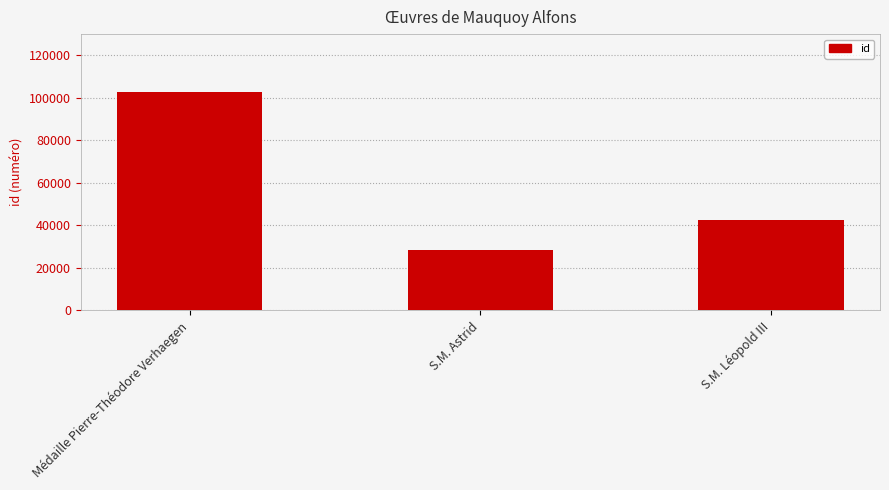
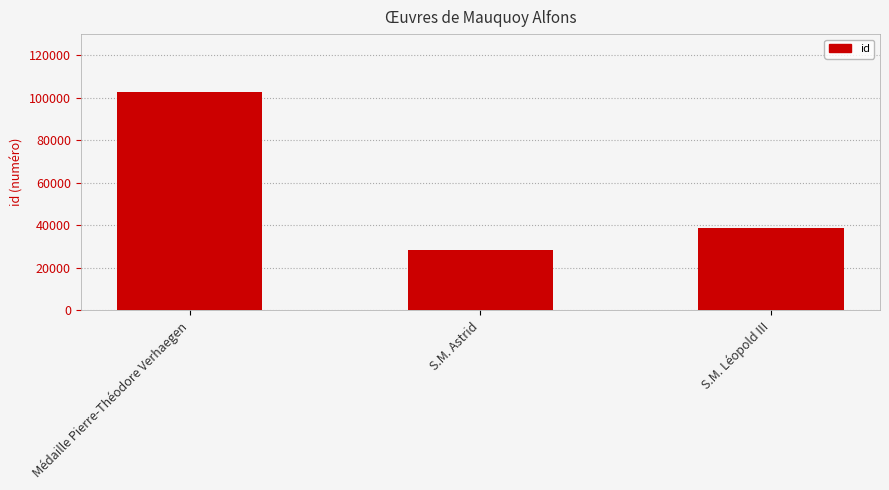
S.M. Léopold III: 43000 -> 39000
